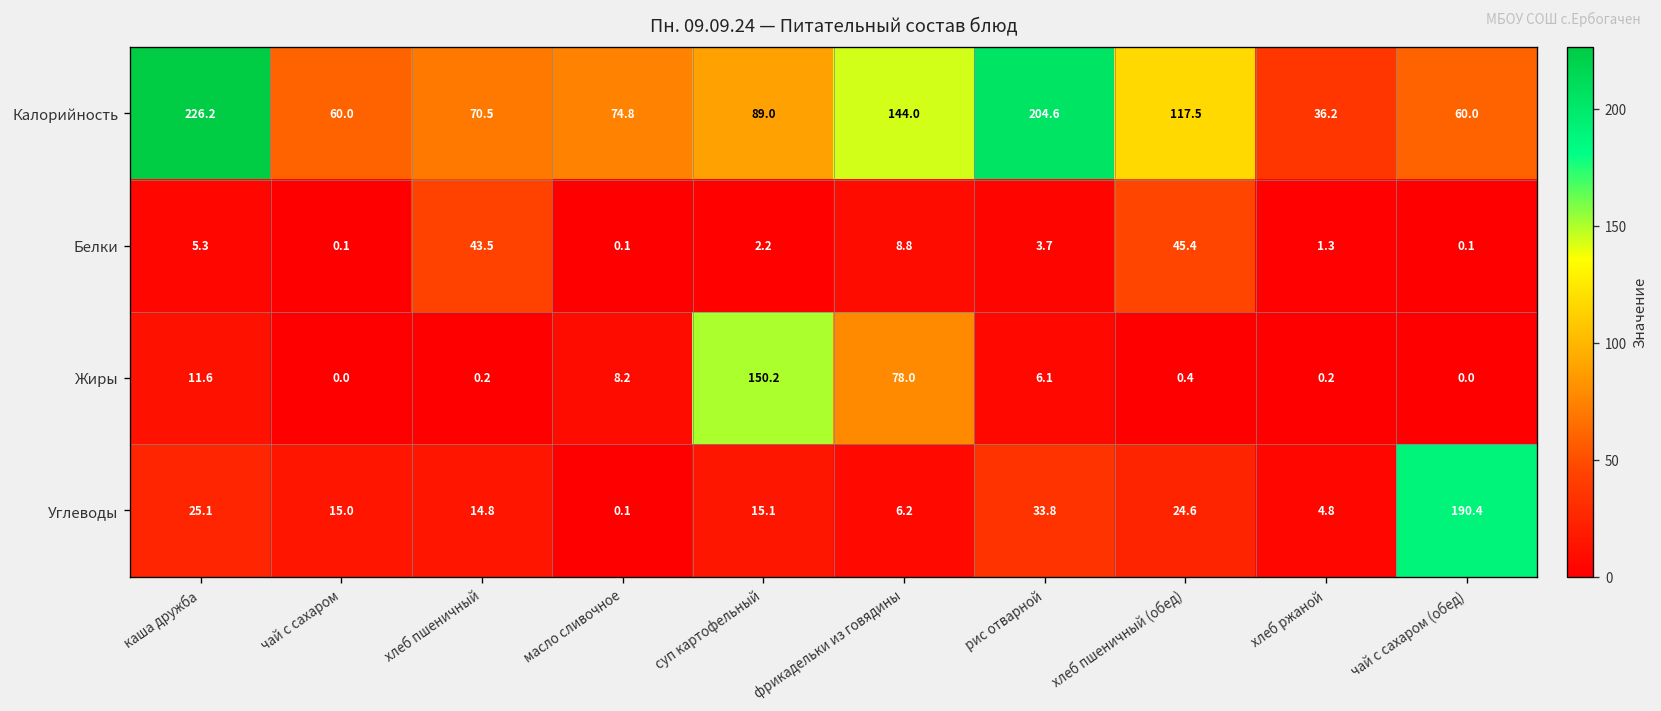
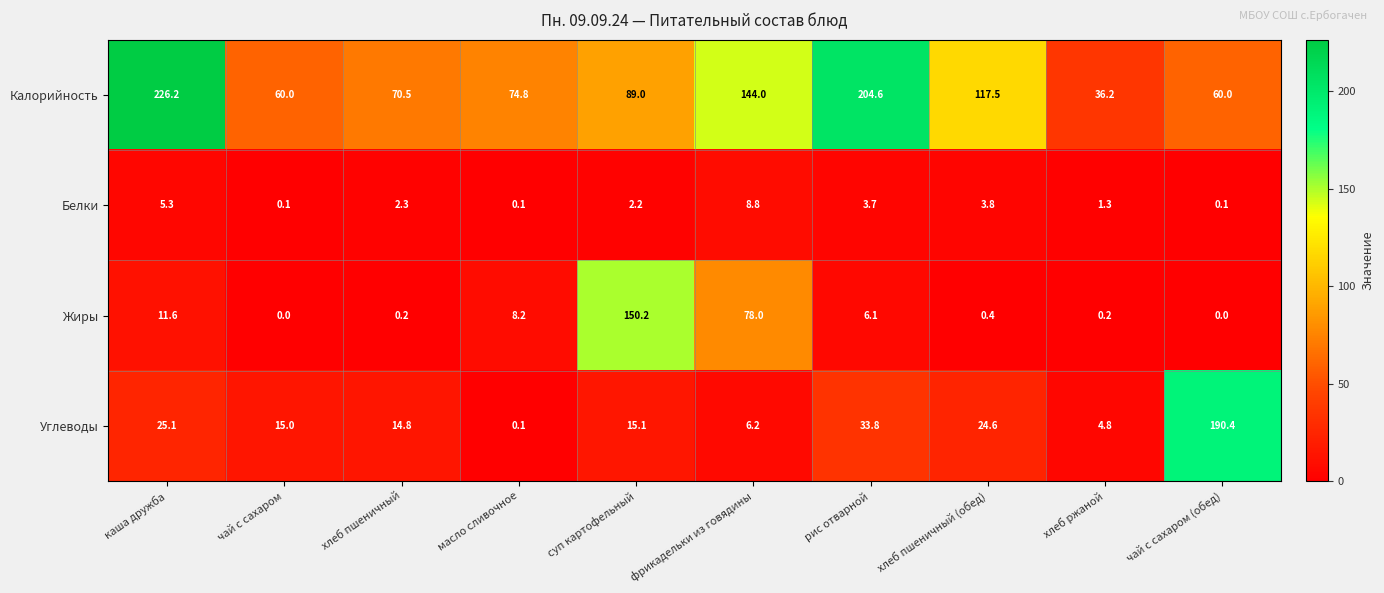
Белки, хлеб пшеничный: 43.5 -> 2.3
Белки, хлеб пшеничный (обед): 45.4 -> 3.8
